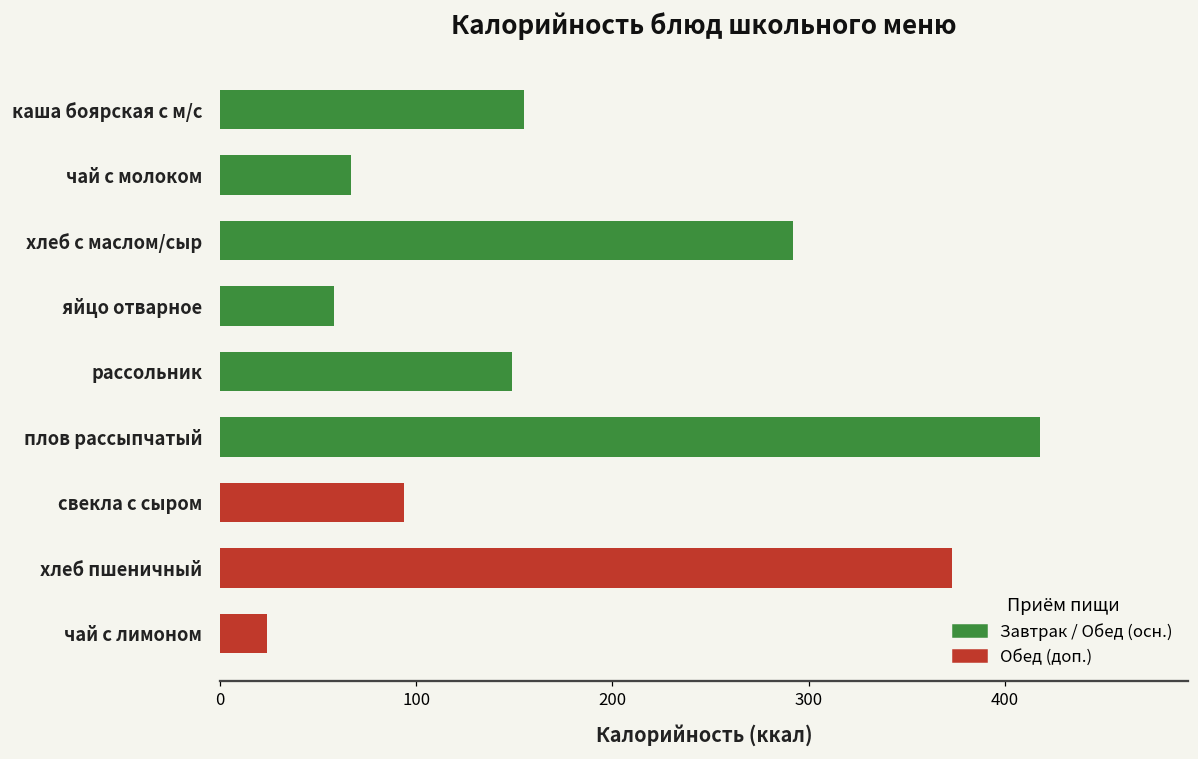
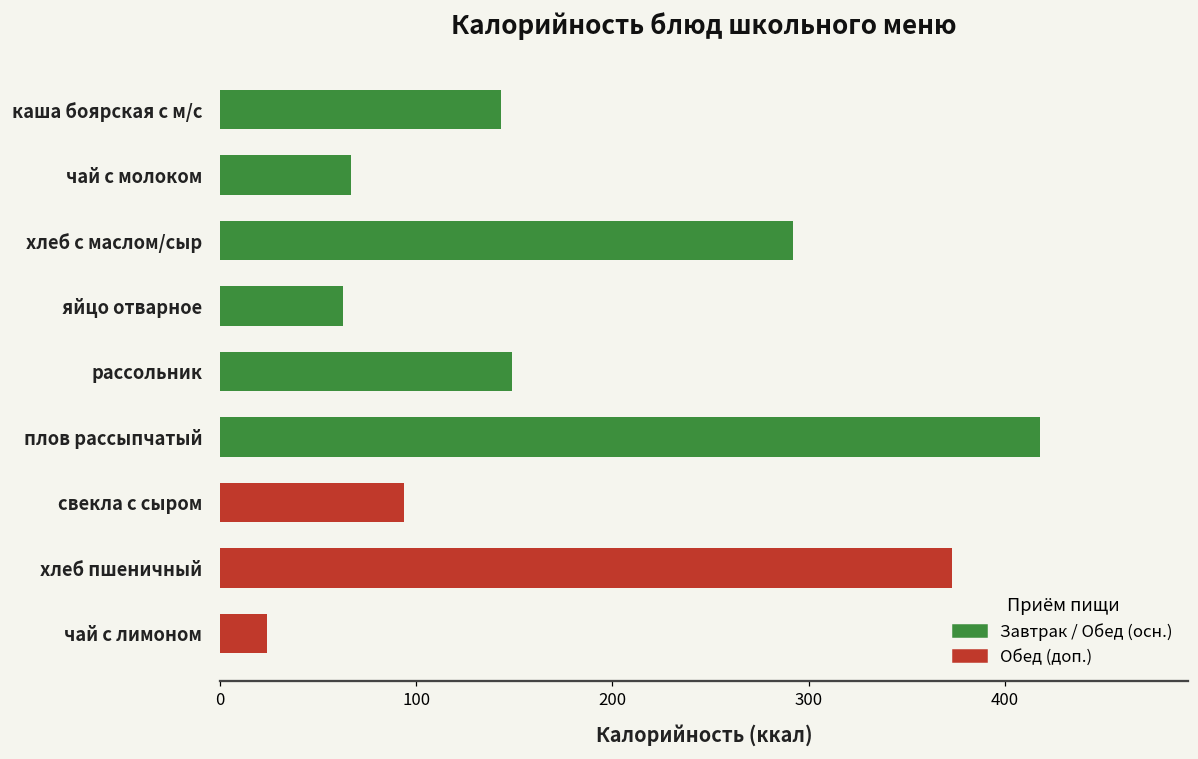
каша боярская с м/с: 155 -> 143
яйцо отварное: 58 -> 63
